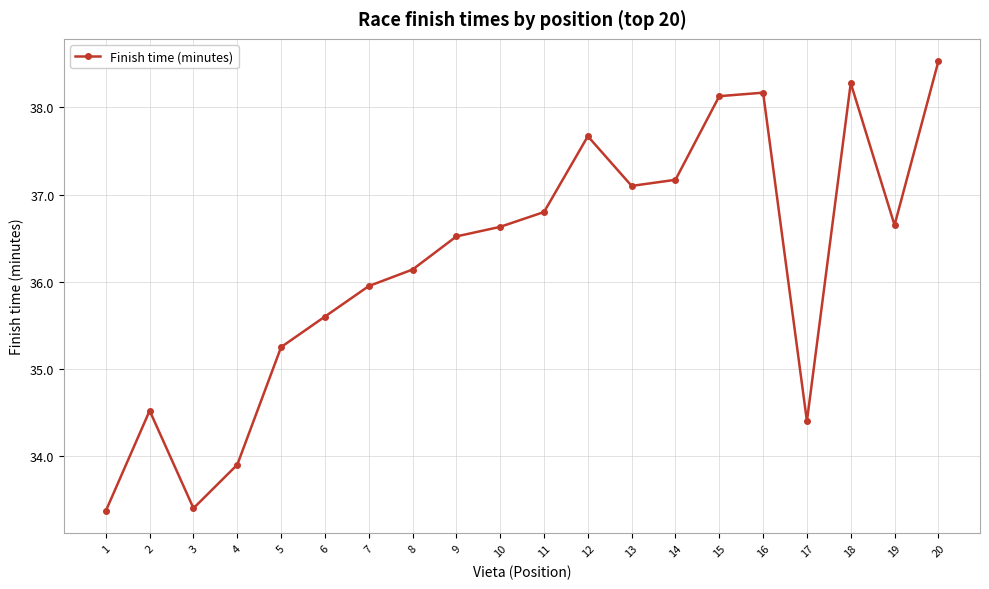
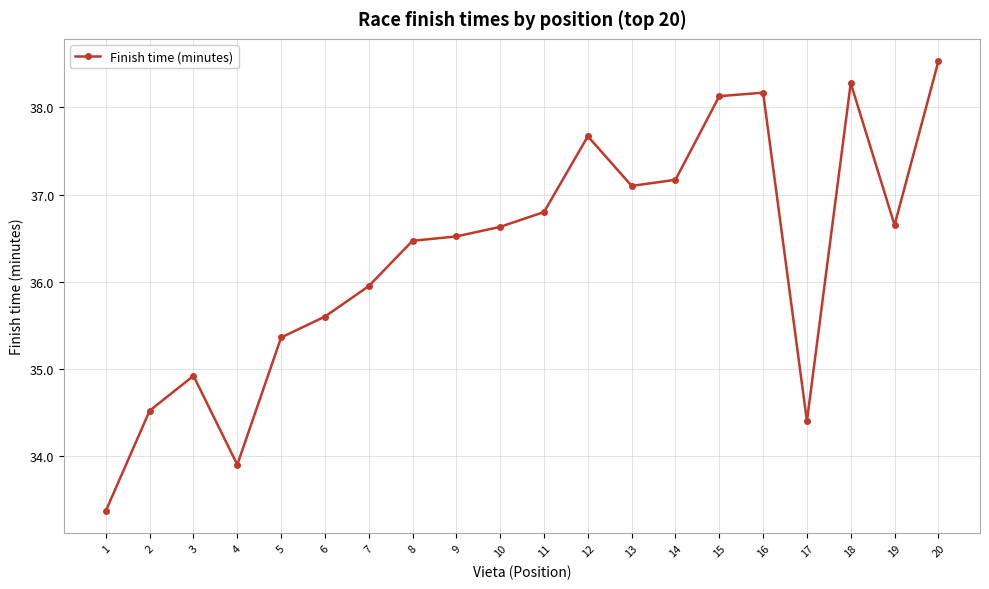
3: 33.4 -> 34.9
5: 35.3 -> 35.4
8: 36.1 -> 36.5
